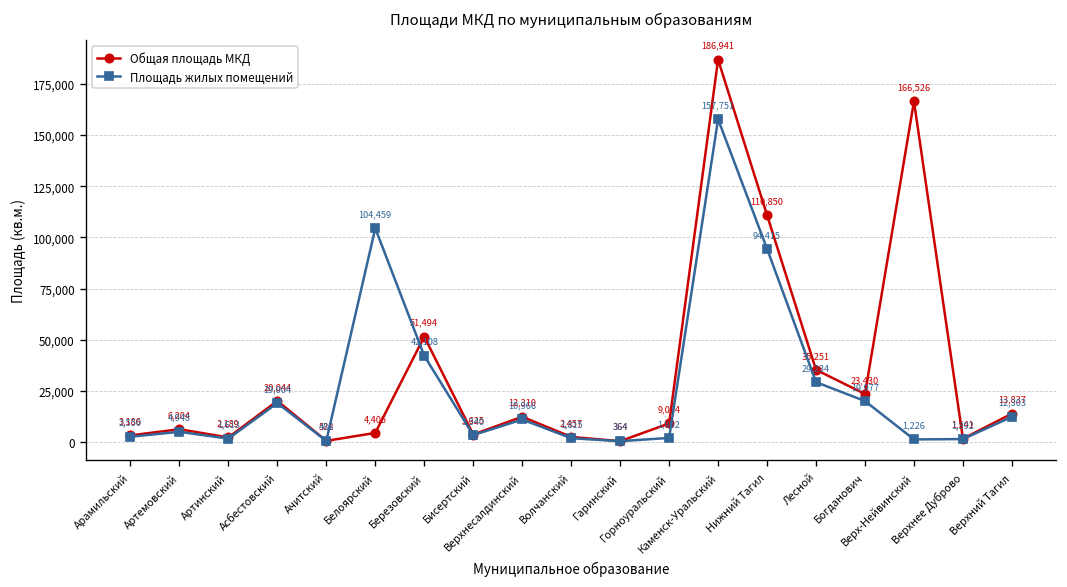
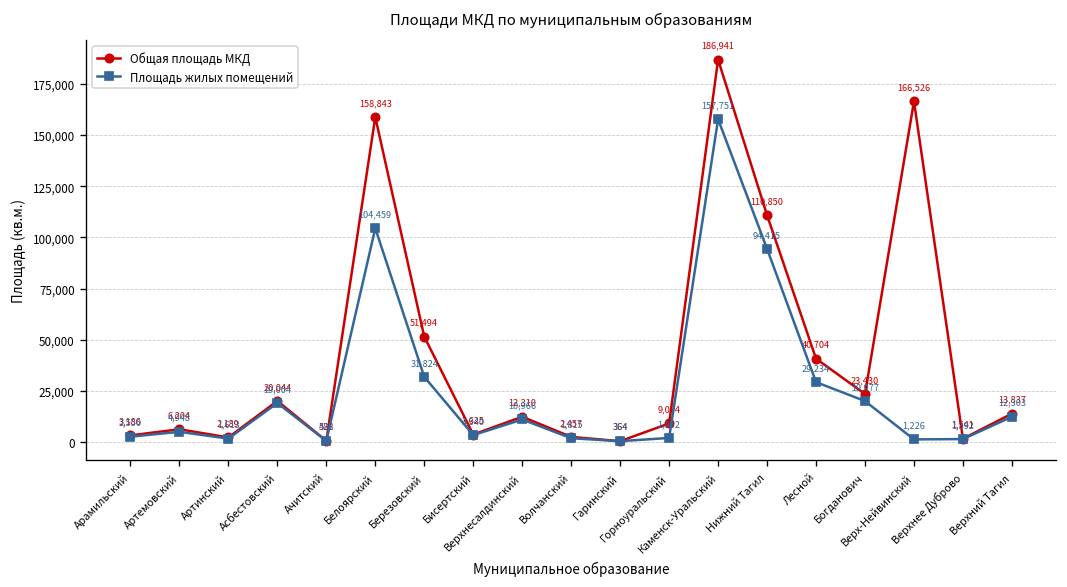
Общая площадь МКД, Белоярский: 4,405 -> 158,843
Площадь жилых помещений, Березовский: 42,108 -> 31,824
Общая площадь МКД, Лесной: 35,251 -> 40,704
